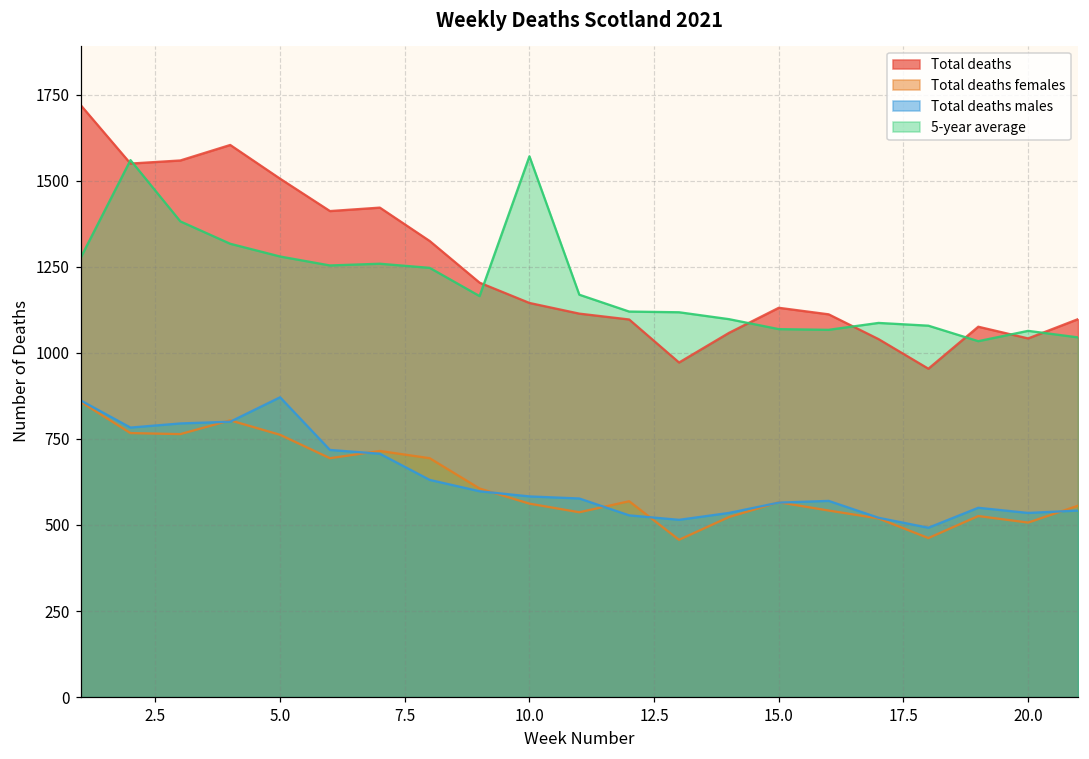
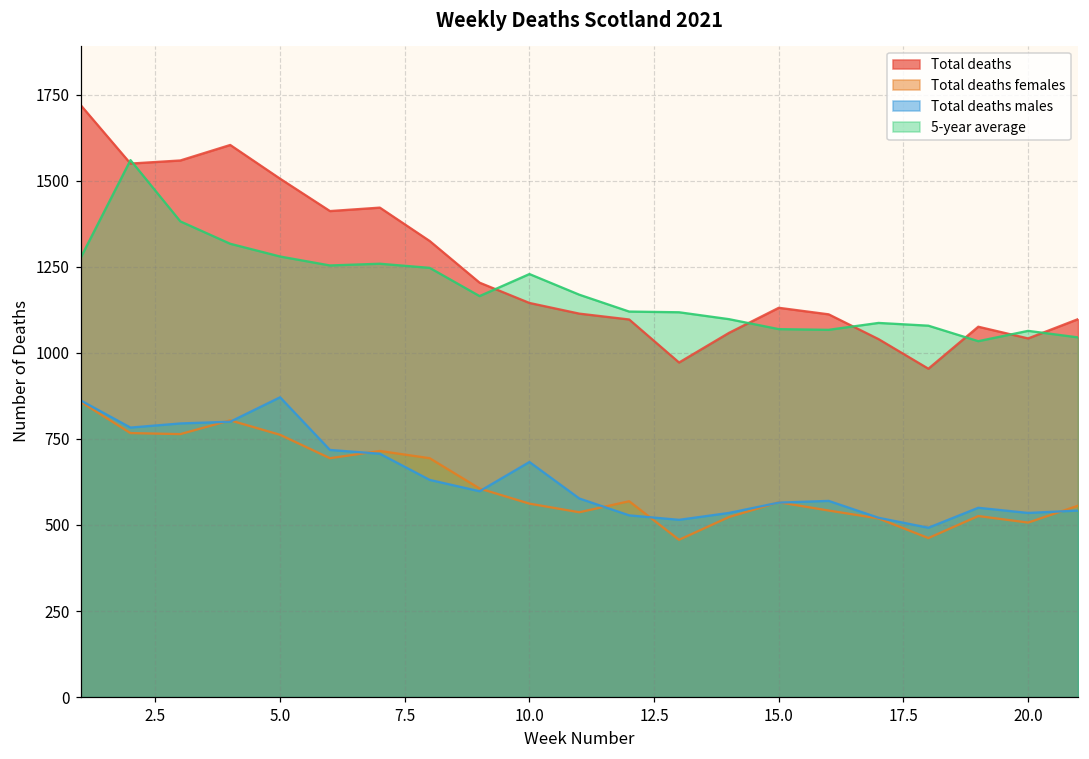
Total deaths males, 10.0: 580 -> 680
5-year average, 10.0: 1570 -> 1230
